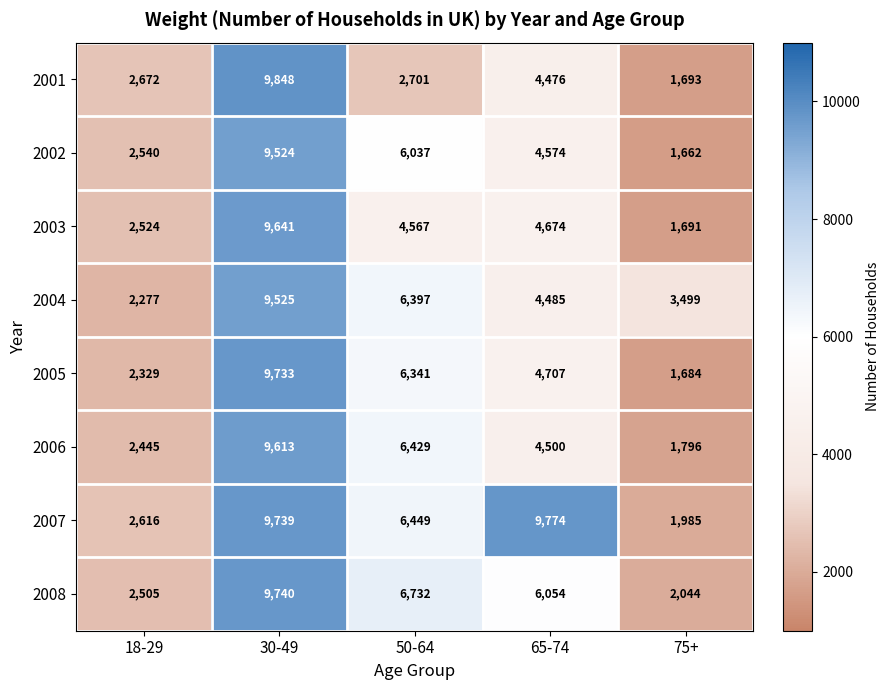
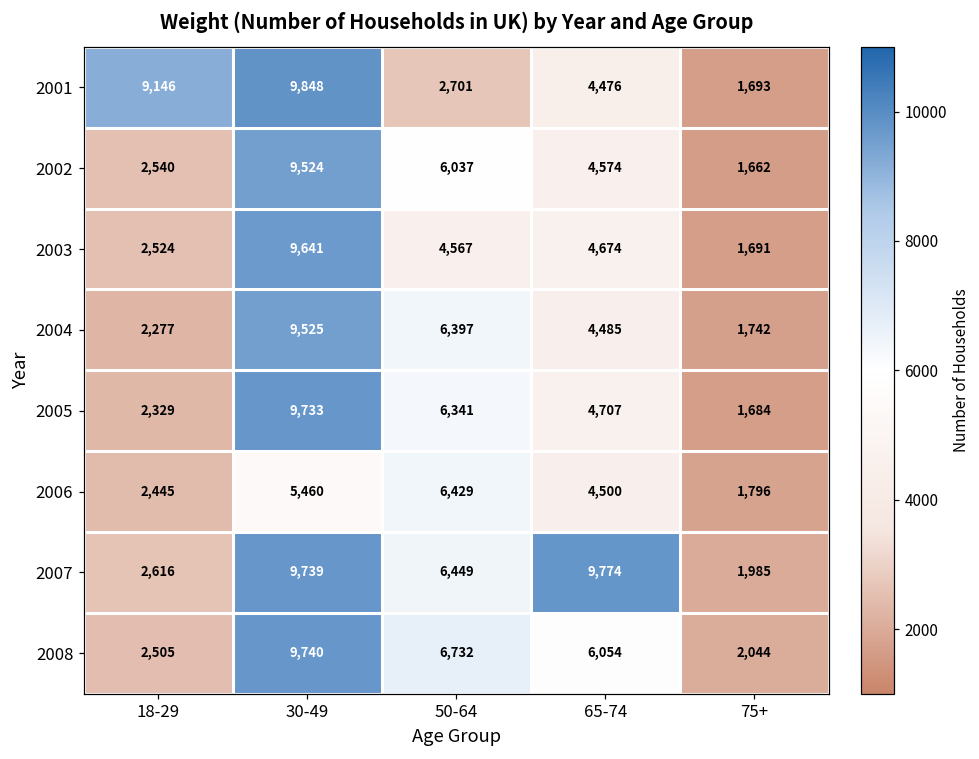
2001, 18-29: 2,672 -> 9,146
2004, 75+: 3,499 -> 1,742
2006, 30-49: 9,613 -> 5,460
